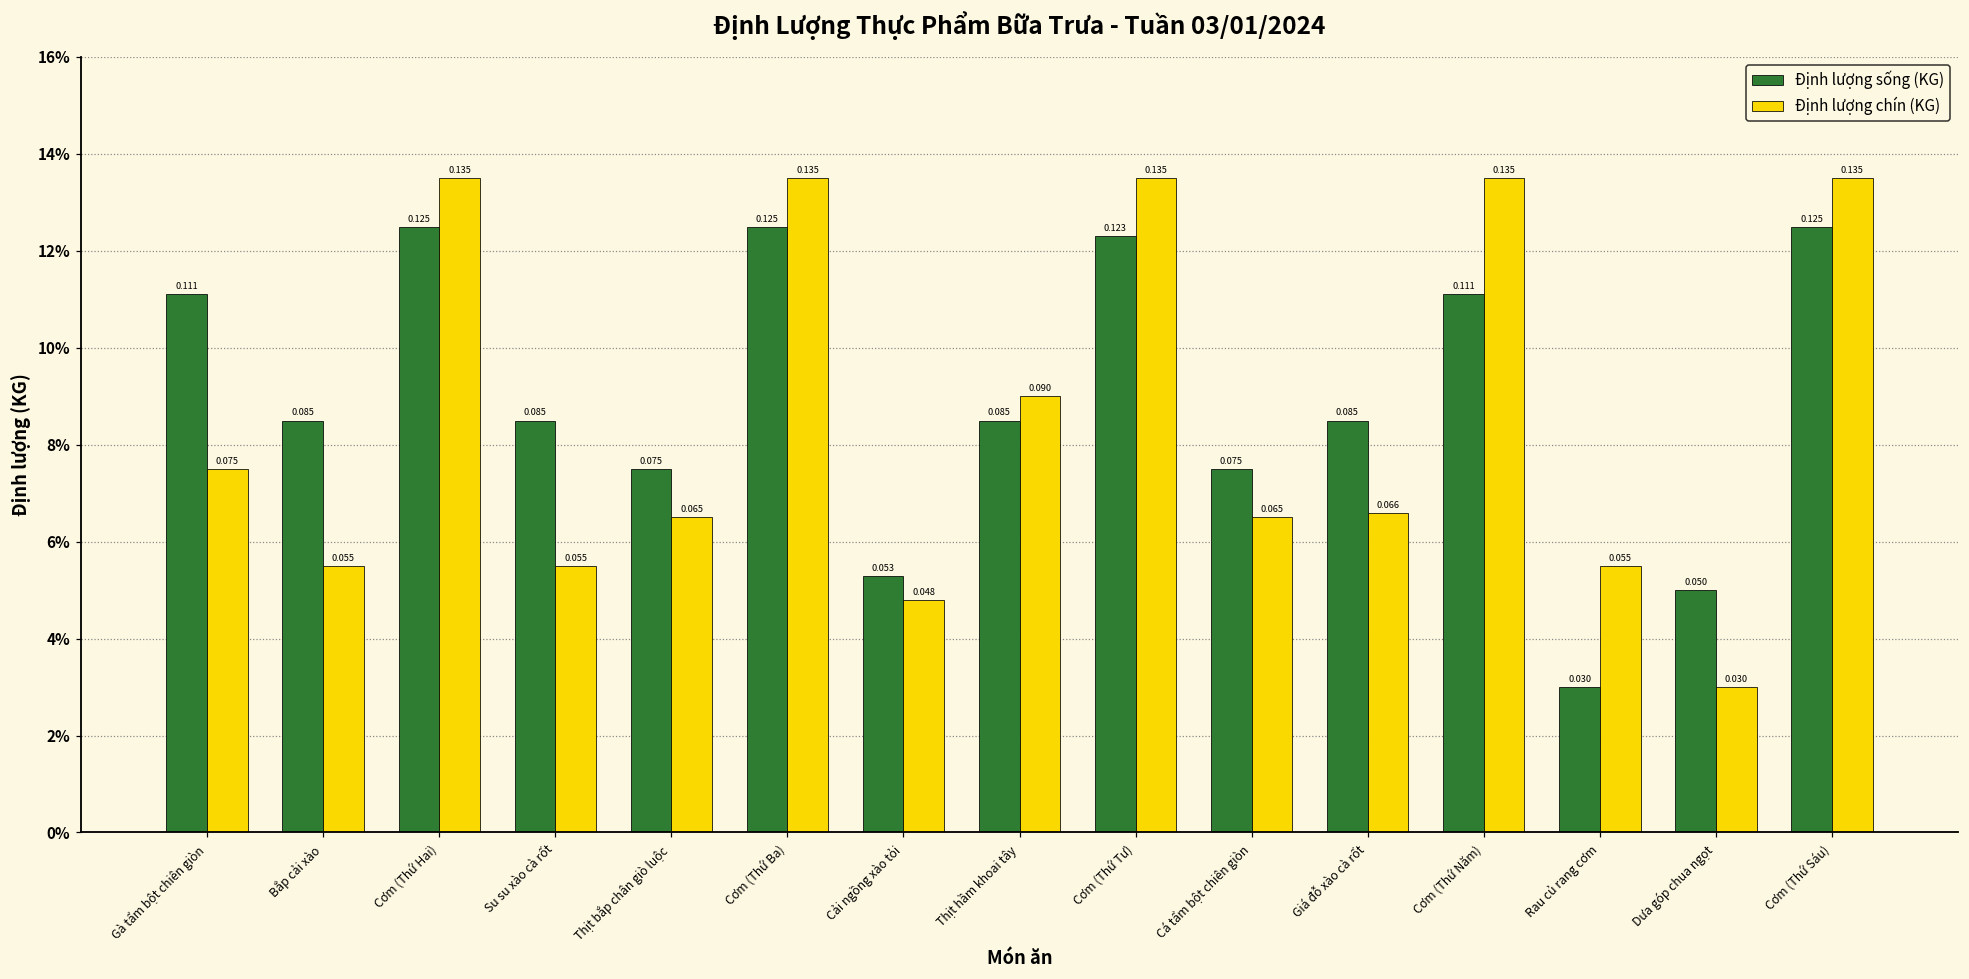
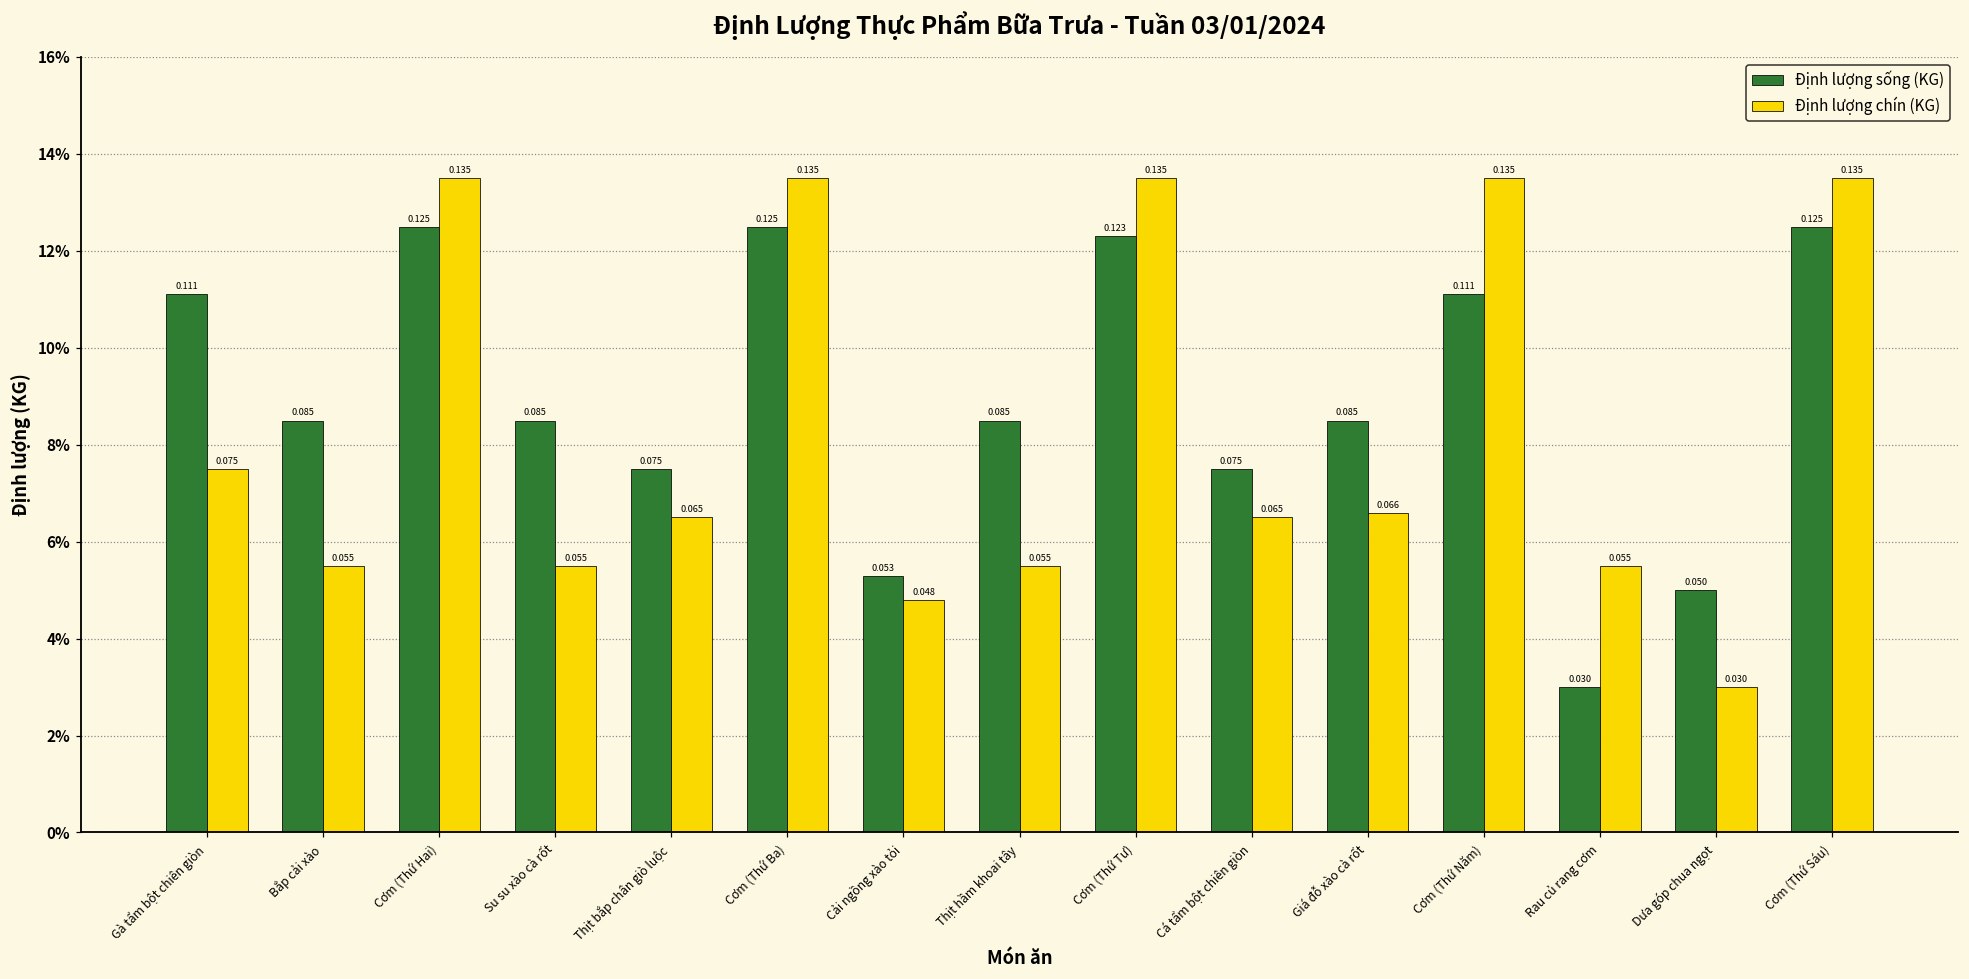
Định lượng chín (KG), Thịt hầm khoai tây: 0.090 -> 0.055
